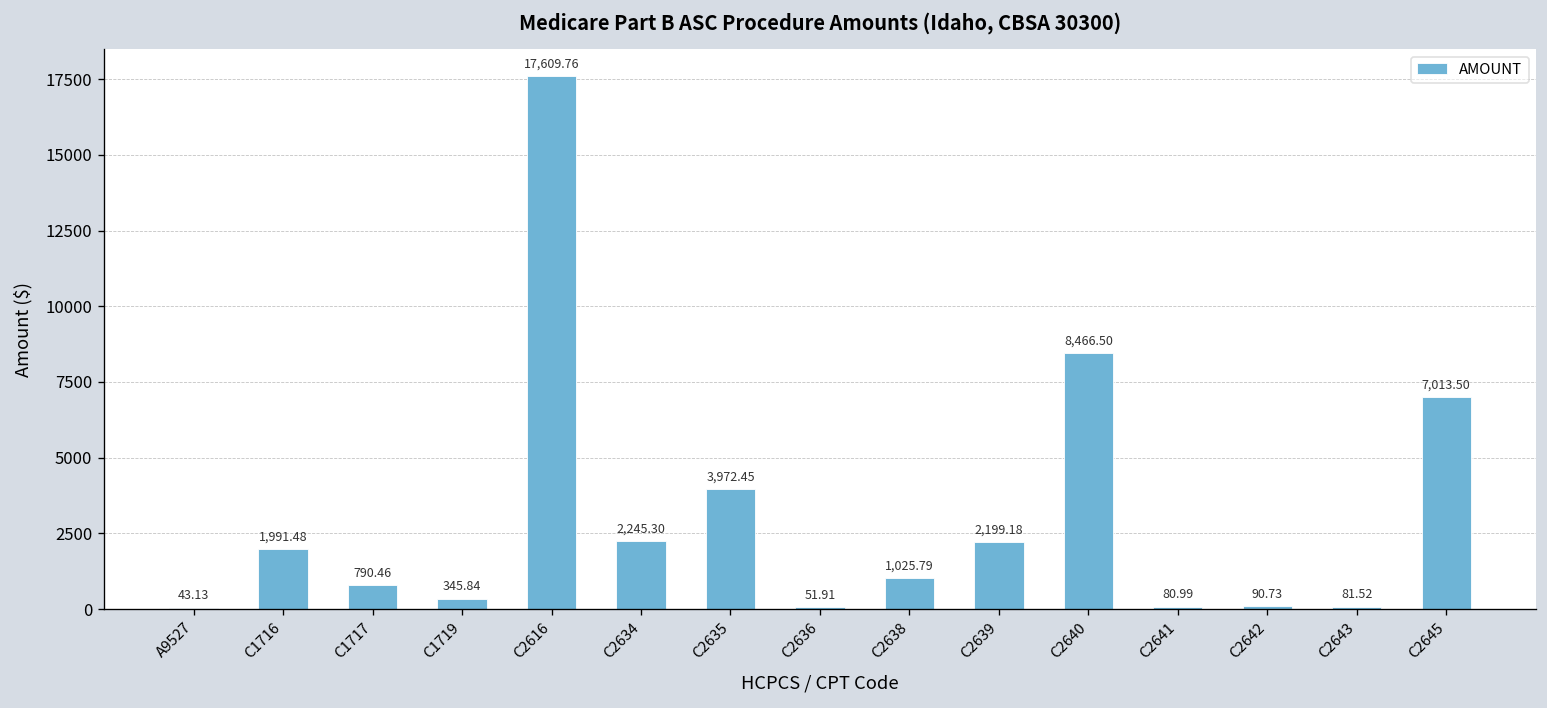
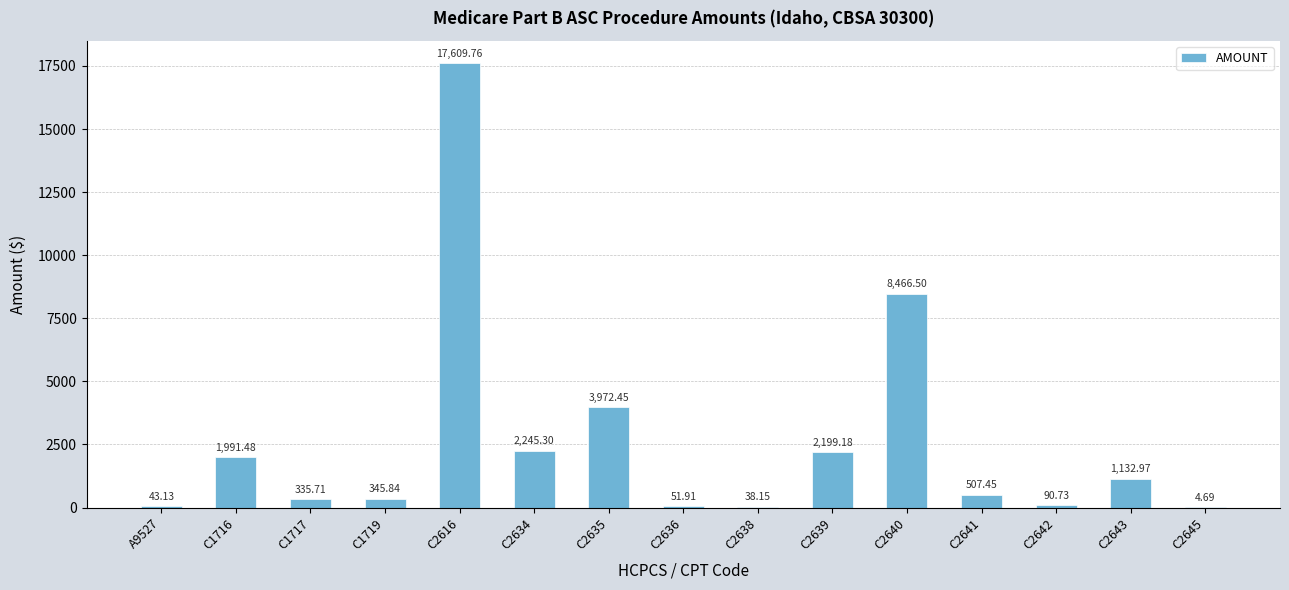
C1717: 790.46 -> 335.71
C2638: 1,025.79 -> 38.15
C2641: 80.99 -> 507.45
C2643: 81.52 -> 1,132.97
C2645: 7,013.50 -> 4.69
